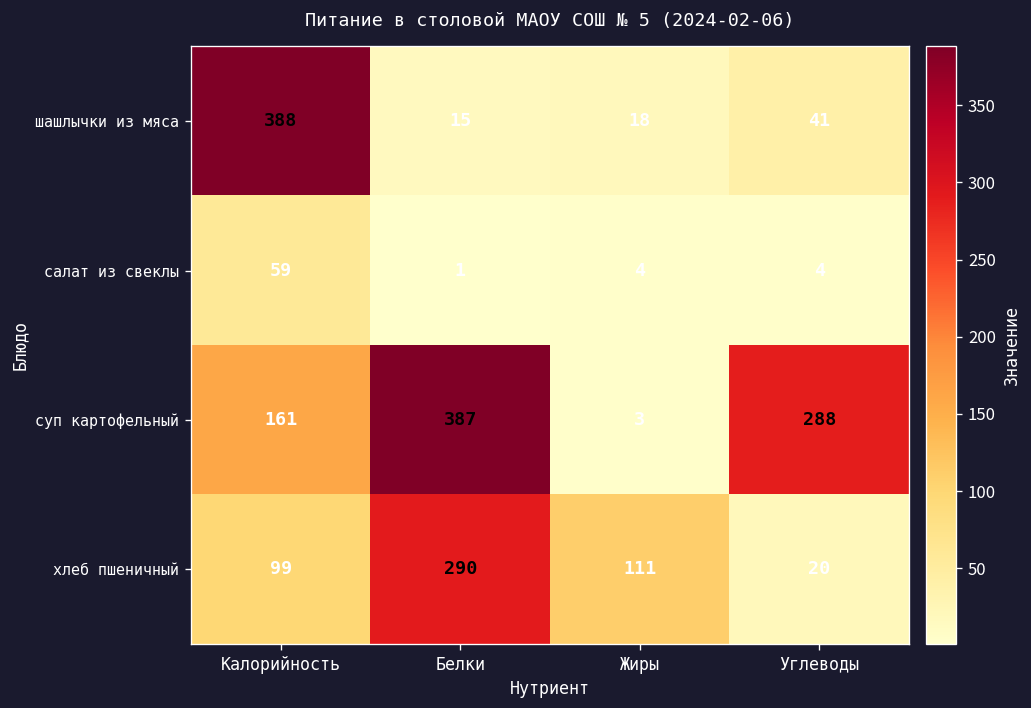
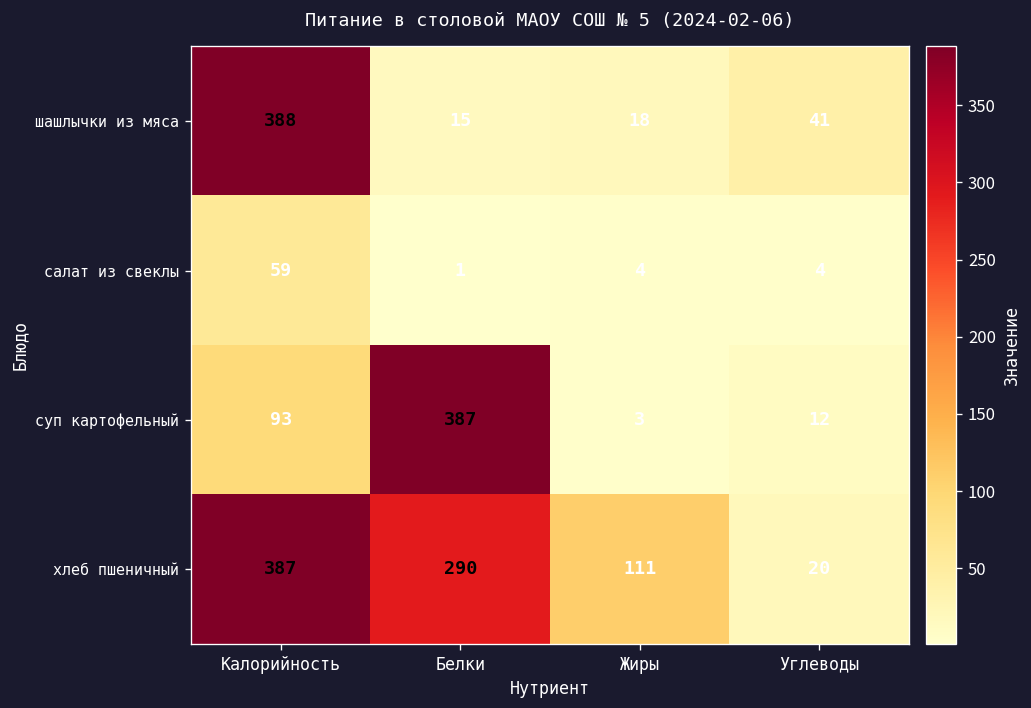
суп картофельный, Калорийность: 161 -> 93
суп картофельный, Углеводы: 288 -> 12
хлеб пшеничный, Калорийность: 99 -> 387
